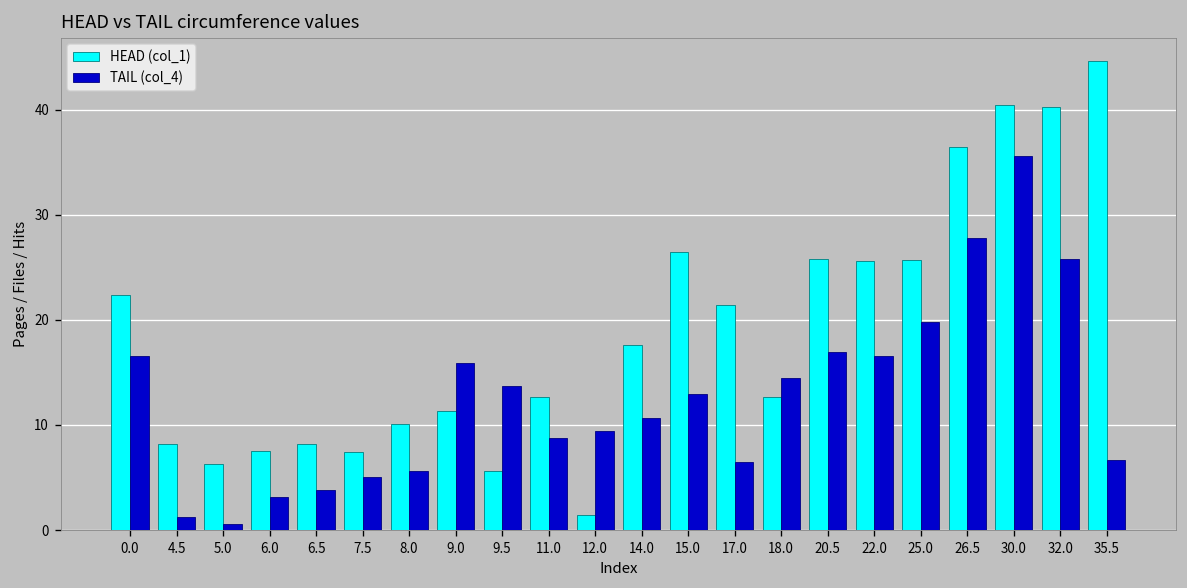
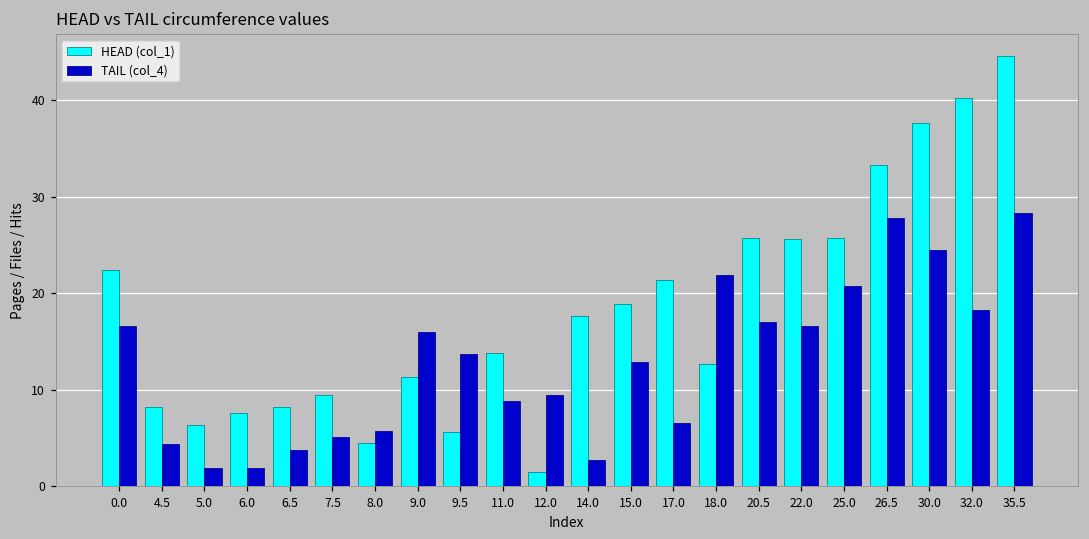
TAIL (col_4), 4.5: 1 -> 4
TAIL (col_4), 5.0: 1 -> 2
TAIL (col_4), 6.0: 3 -> 2
HEAD (col_1), 7.5: 7 -> 9
HEAD (col_1), 8.0: 10 -> 4
HEAD (col_1), 11.0: 13 -> 14
TAIL (col_4), 14.0: 11 -> 3
HEAD (col_1), 15.0: 26 -> 19
TAIL (col_4), 18.0: 14 -> 22
TAIL (col_4), 25.0: 20 -> 21
HEAD (col_1), 26.5: 36 -> 33
HEAD (col_1), 30.0: 40 -> 38
TAIL (col_4), 30.0: 36 -> 25
TAIL (col_4), 32.0: 26 -> 18
TAIL (col_4), 35.5: 7 -> 28
